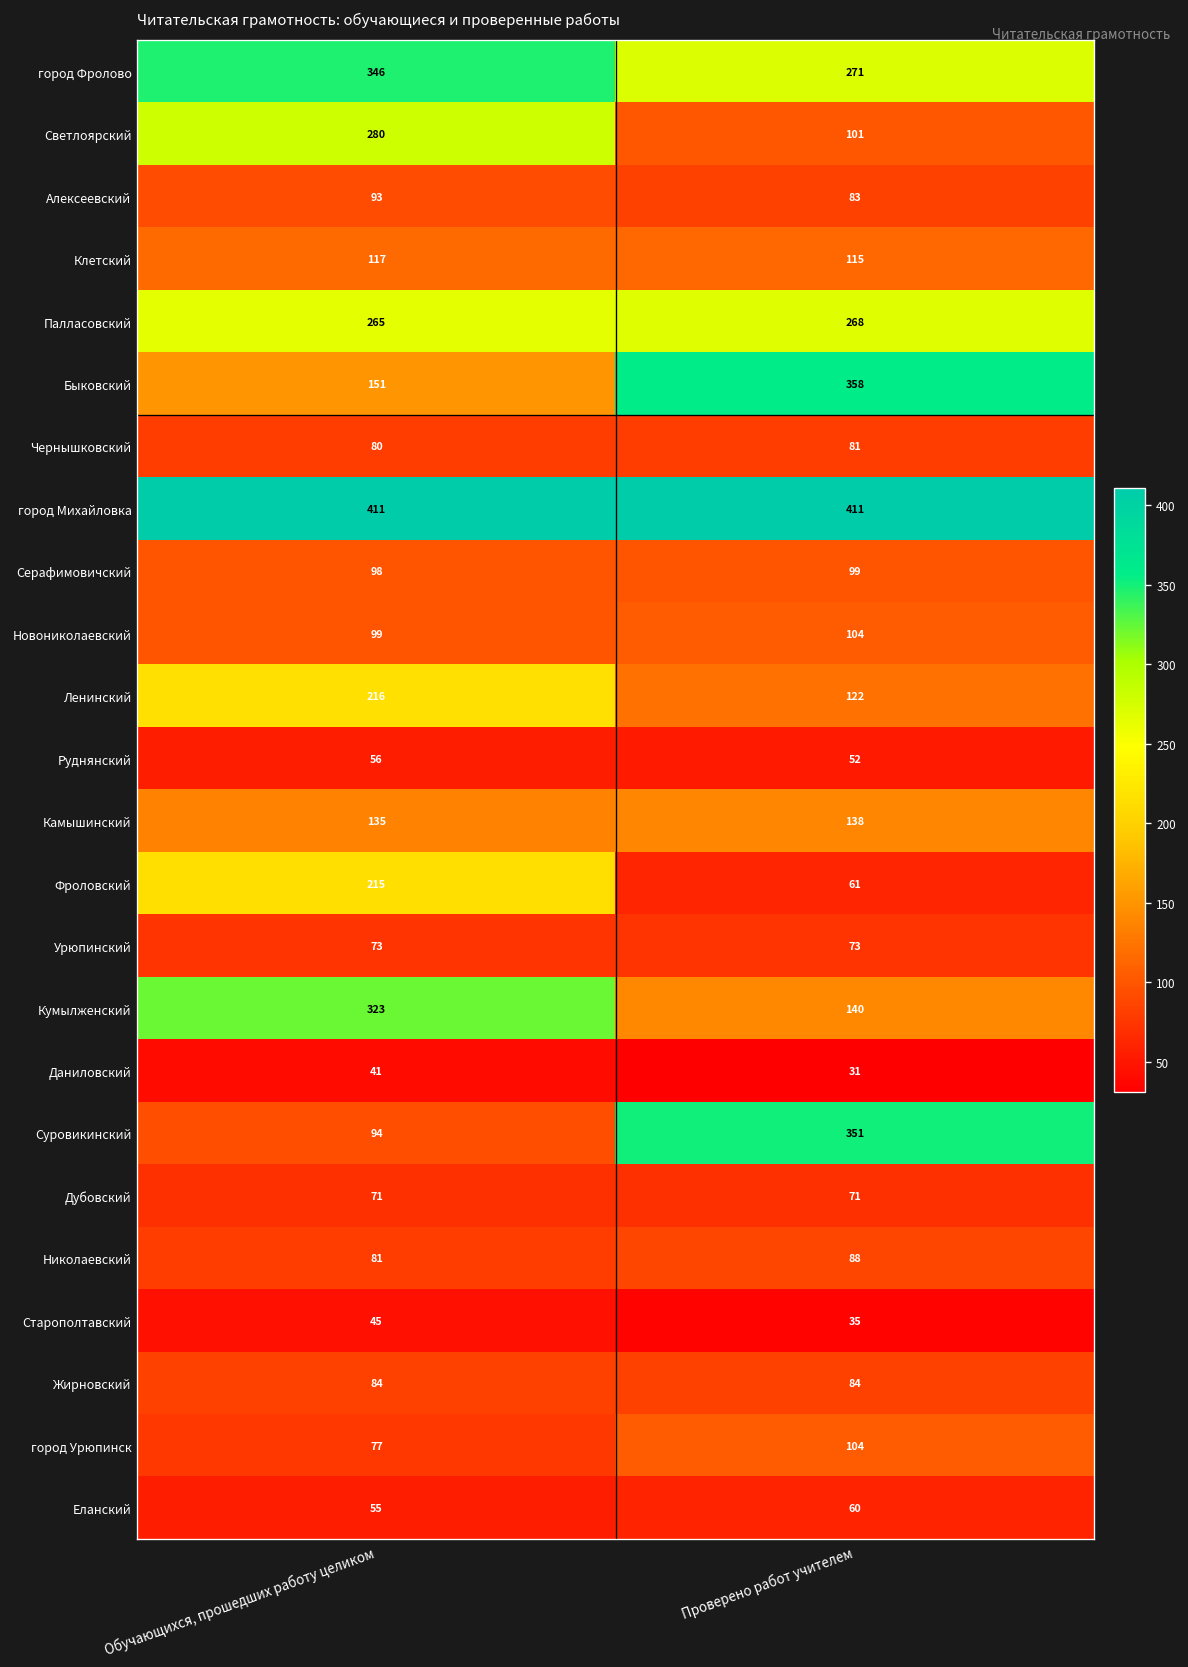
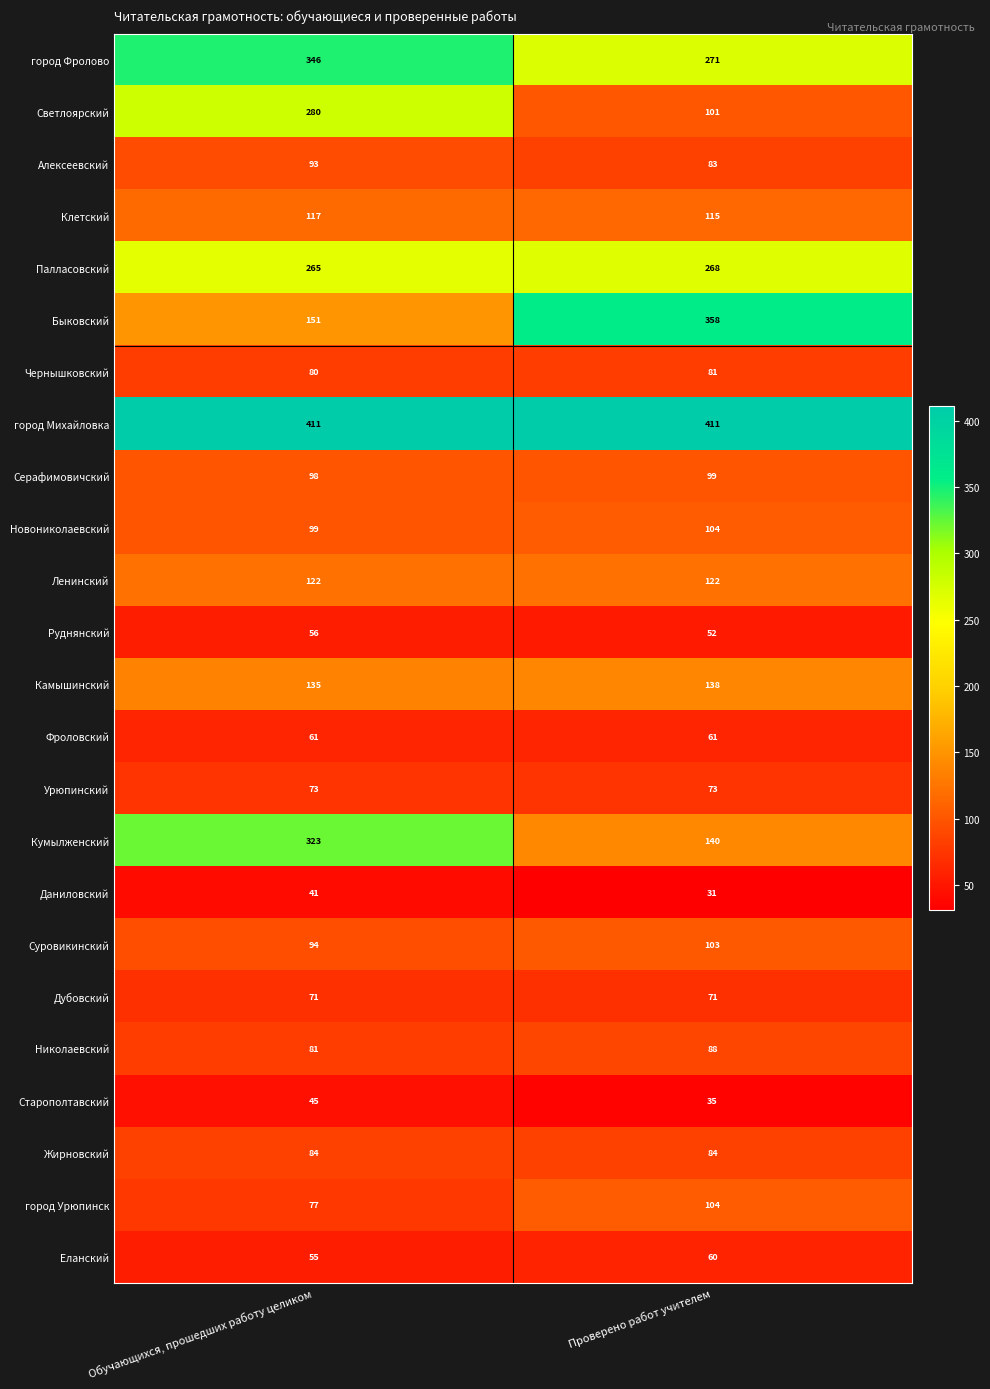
Ленинский, Обучающихся, прошедших работу целиком: 216 -> 122
Фроловский, Обучающихся, прошедших работу целиком: 215 -> 61
Суровикинский, Проверено работ учителем: 351 -> 103
